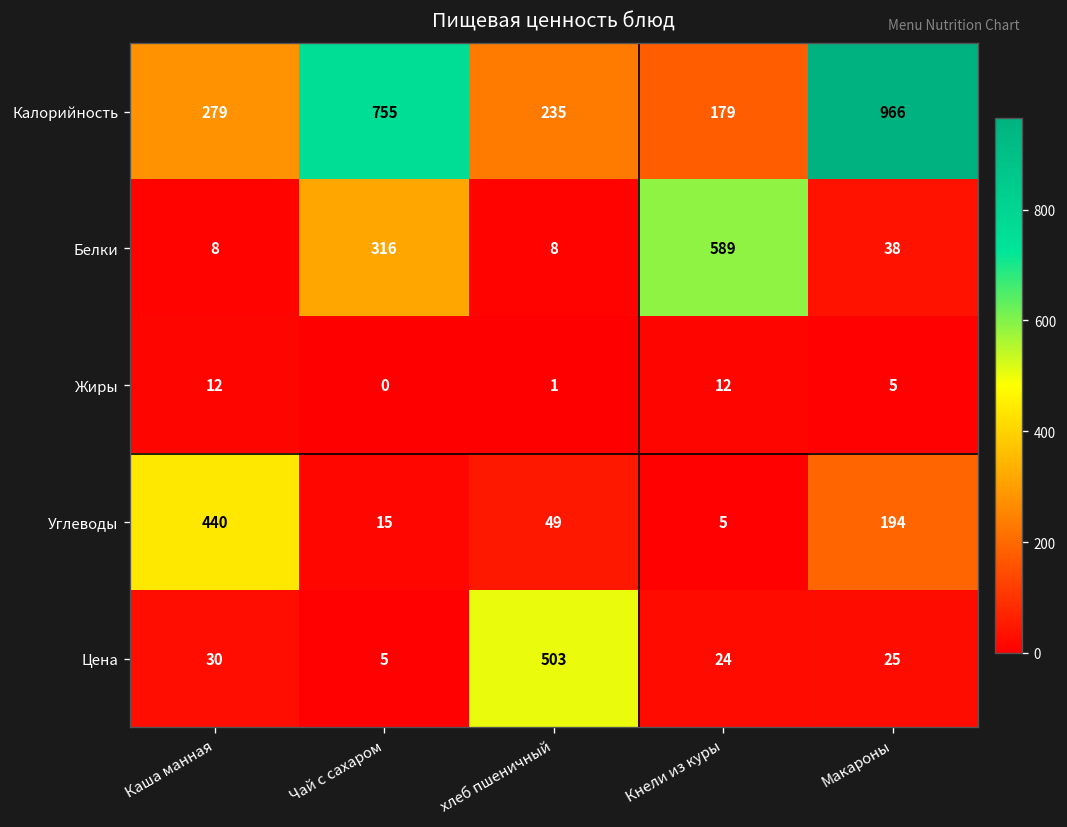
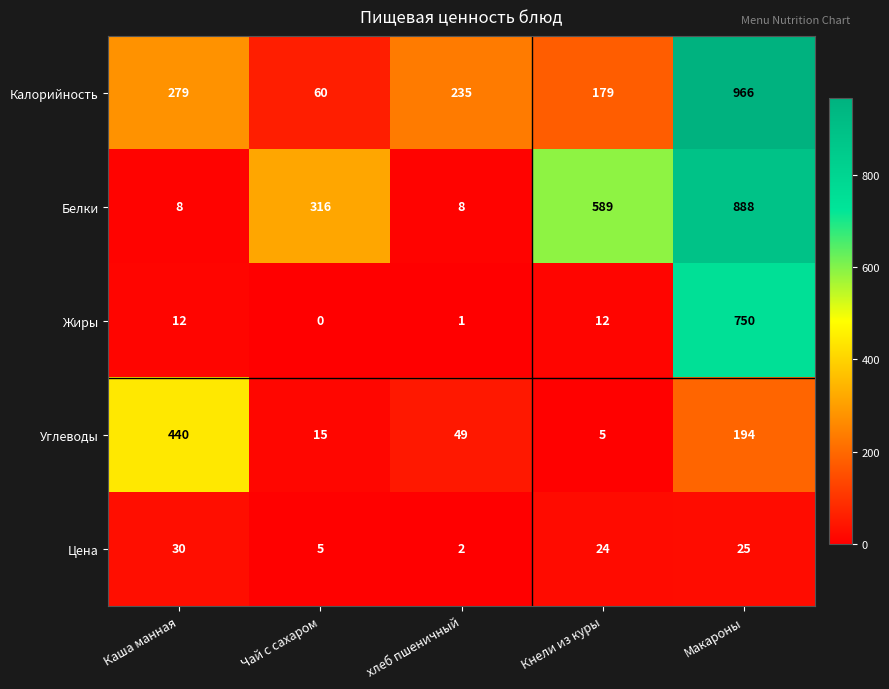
Калорийность, Чай с сахаром: 755 -> 60
Белки, Макароны: 38 -> 888
Жиры, Макароны: 5 -> 750
Цена, хлеб пшеничный: 503 -> 2
